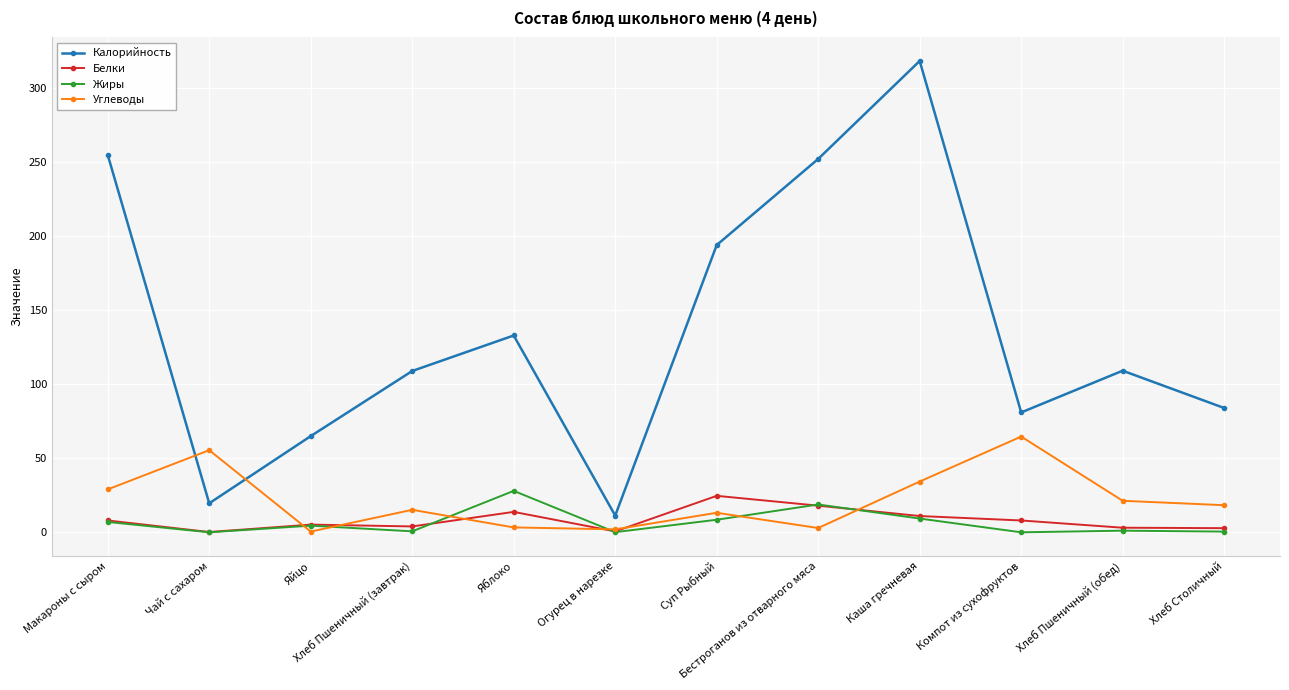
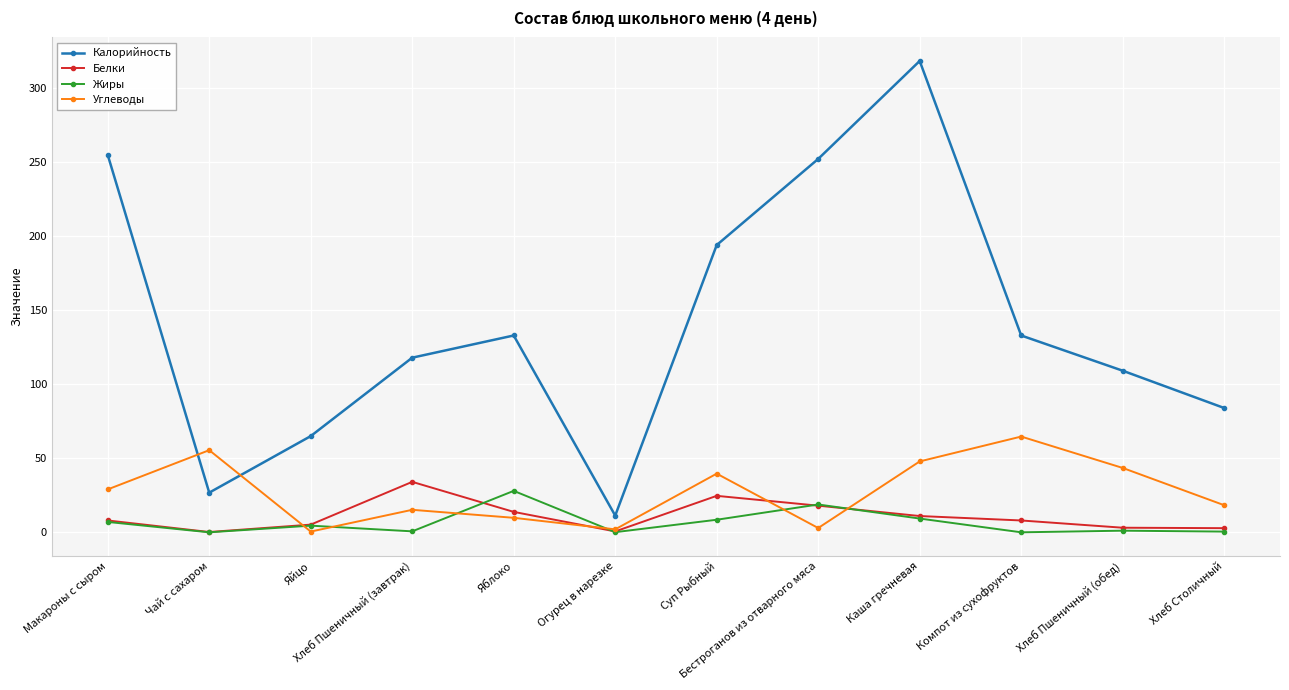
Калорийность, Чай с сахаром: 20 -> 27
Калорийность, Хлеб Пшеничный (завтрак): 109 -> 118
Белки, Хлеб Пшеничный (завтрак): 4 -> 34
Углеводы, Яблоко: 3 -> 10
Углеводы, Суп Рыбный: 13 -> 40
Углеводы, Каша гречневая: 34 -> 48
Калорийность, Компот из сухофруктов: 81 -> 133
Углеводы, Хлеб Пшеничный (обед): 21 -> 44
